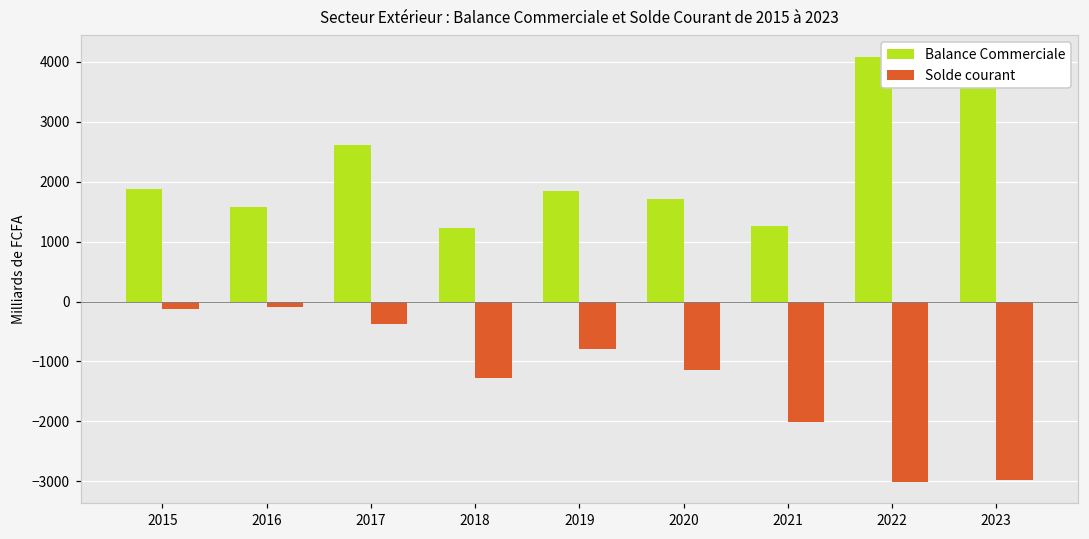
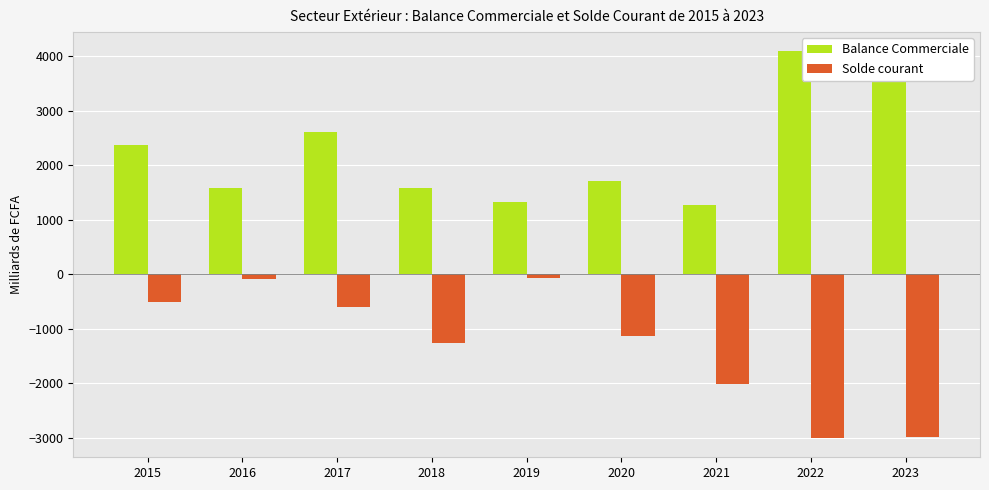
Balance Commerciale, 2015: 1900 -> 2400
Solde courant, 2015: -100 -> -500
Solde courant, 2017: -400 -> -600
Balance Commerciale, 2018: 1200 -> 1600
Balance Commerciale, 2019: 1800 -> 1300
Solde courant, 2019: -800 -> -100
